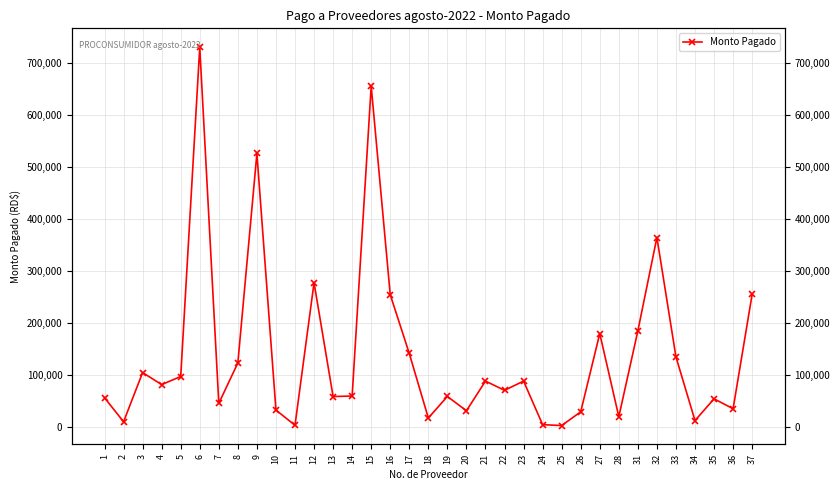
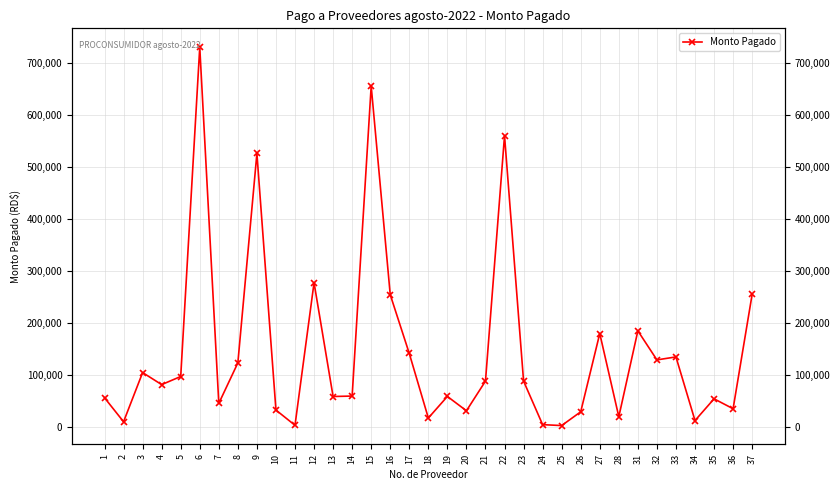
22: 70,000 -> 560,000
32: 360,000 -> 130,000
